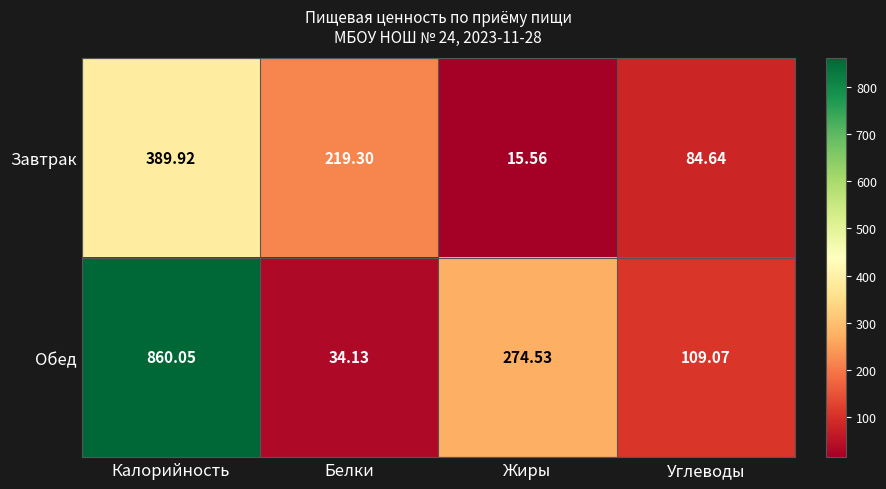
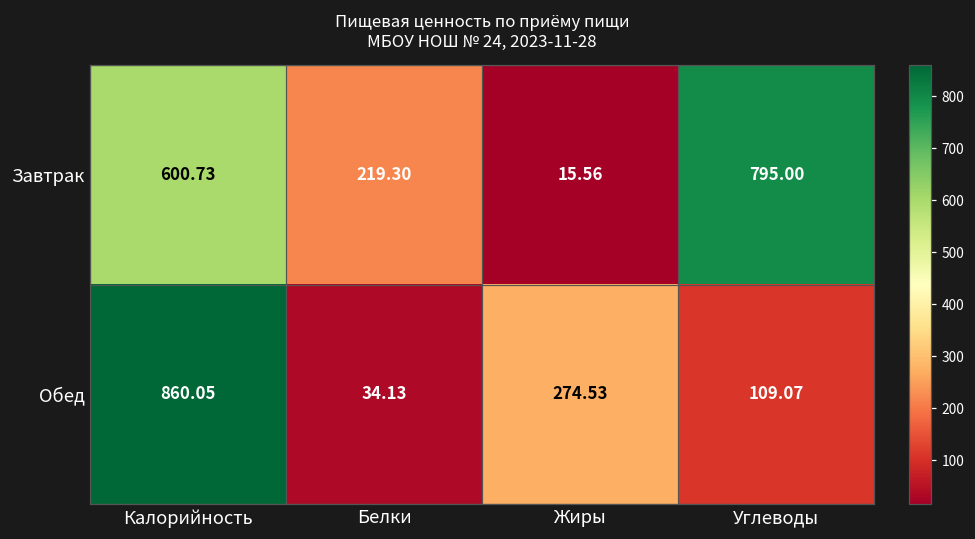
Завтрак, Калорийность: 389.92 -> 600.73
Завтрак, Углеводы: 84.64 -> 795.00
